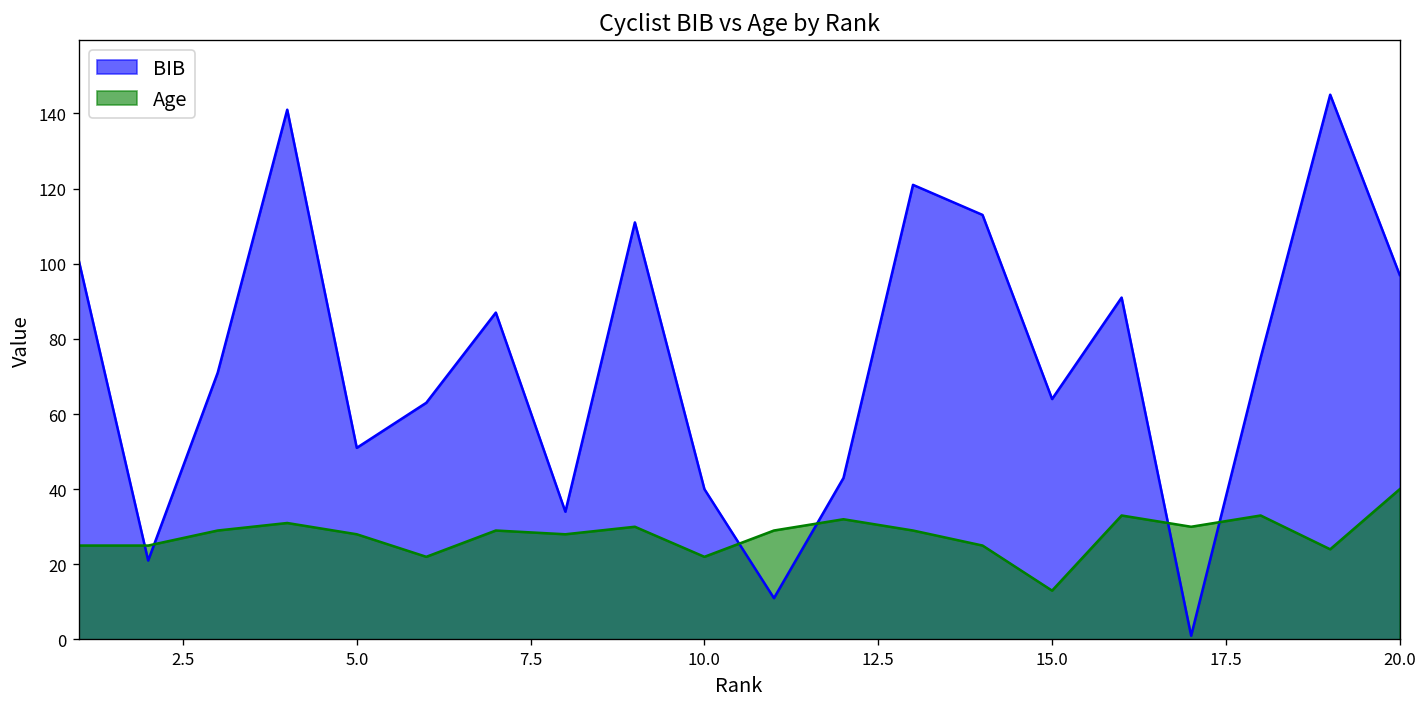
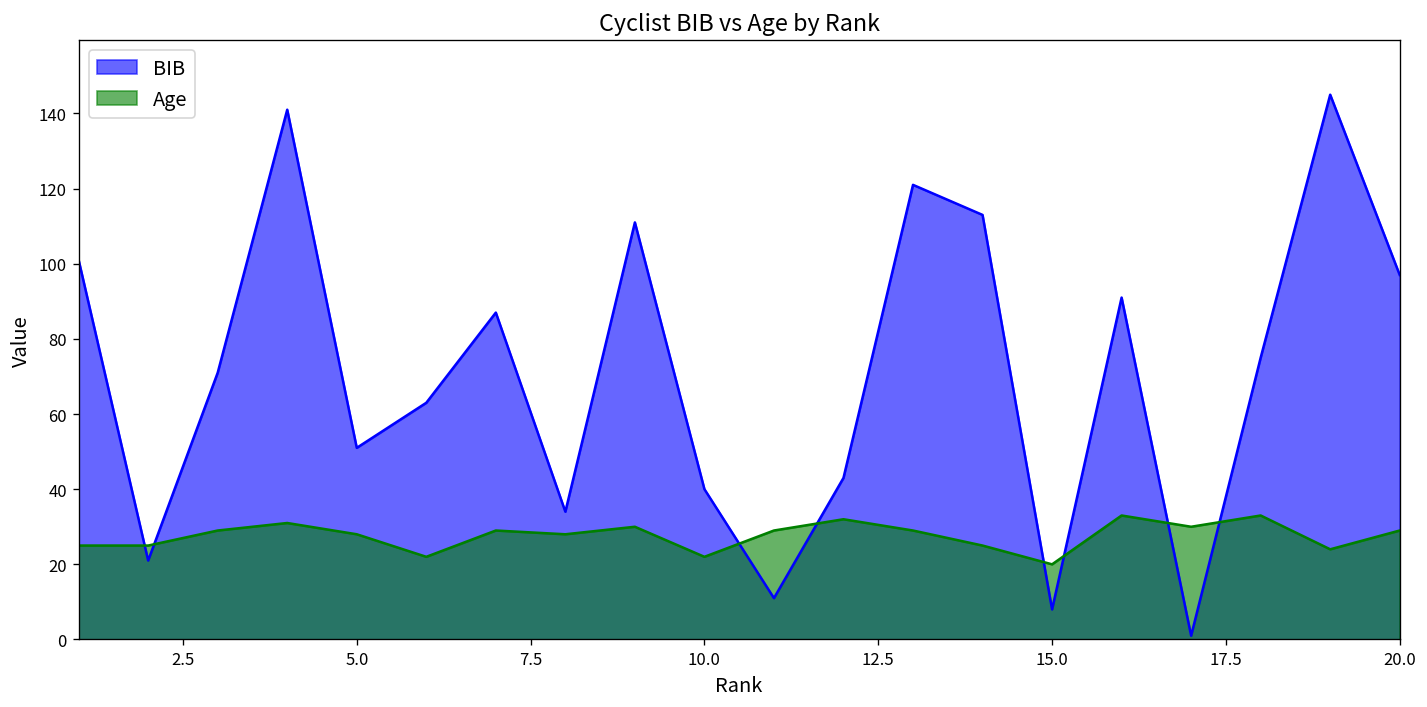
BIB, 15.0: 64 -> 8
Age, 15.0: 13 -> 20
Age, 20.0: 40 -> 29
